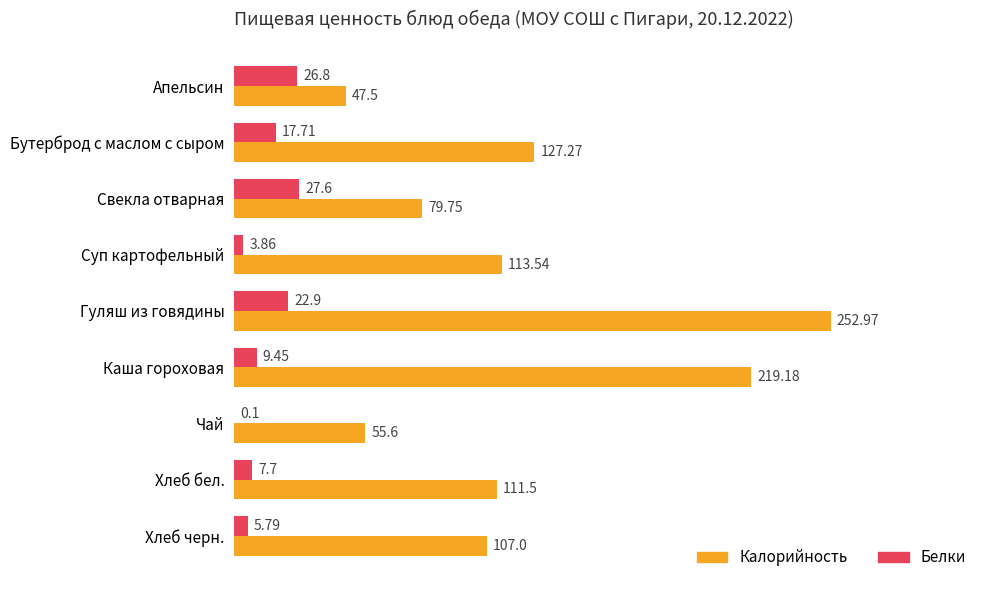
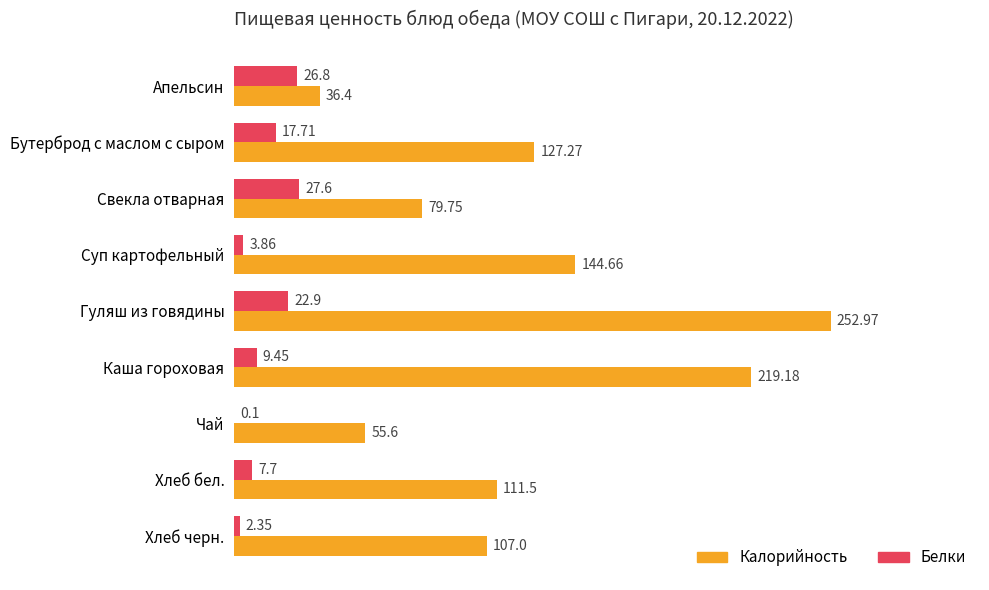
Калорийность, Апельсин: 47.5 -> 36.4
Калорийность, Суп картофельный: 113.54 -> 144.66
Белки, Хлеб черн.: 5.79 -> 2.35
